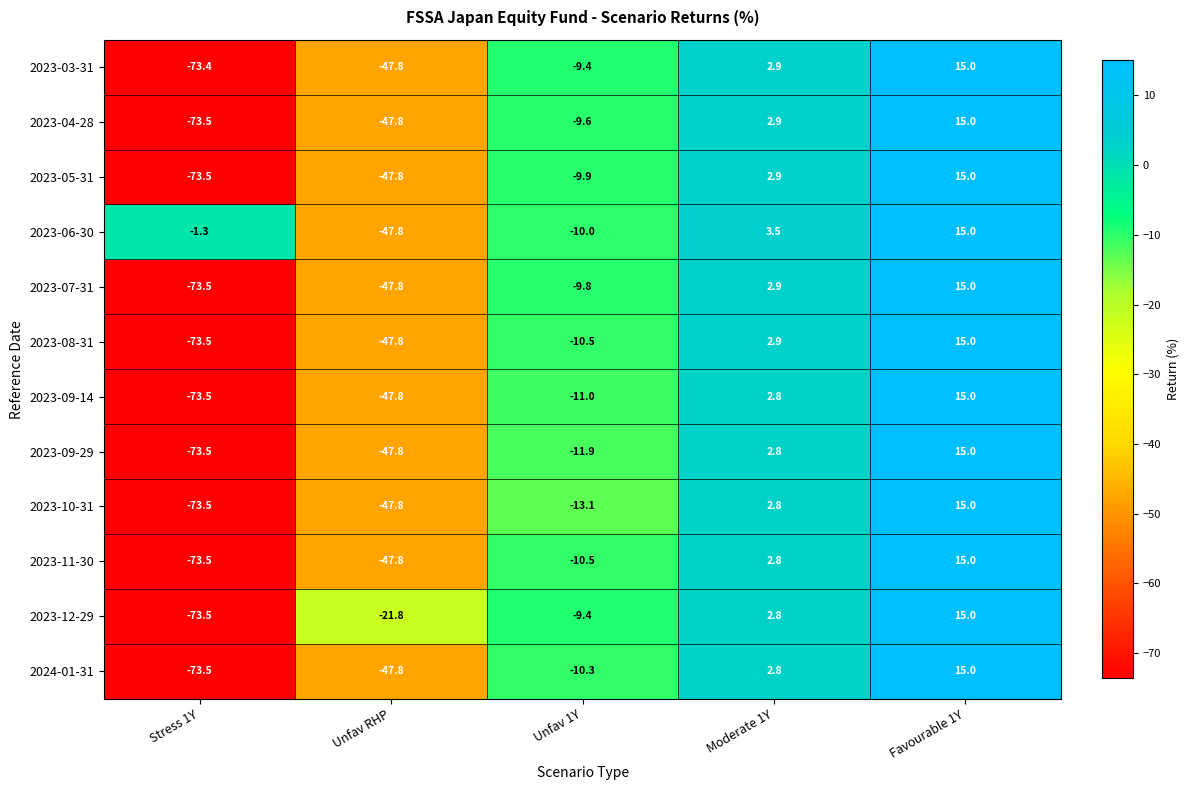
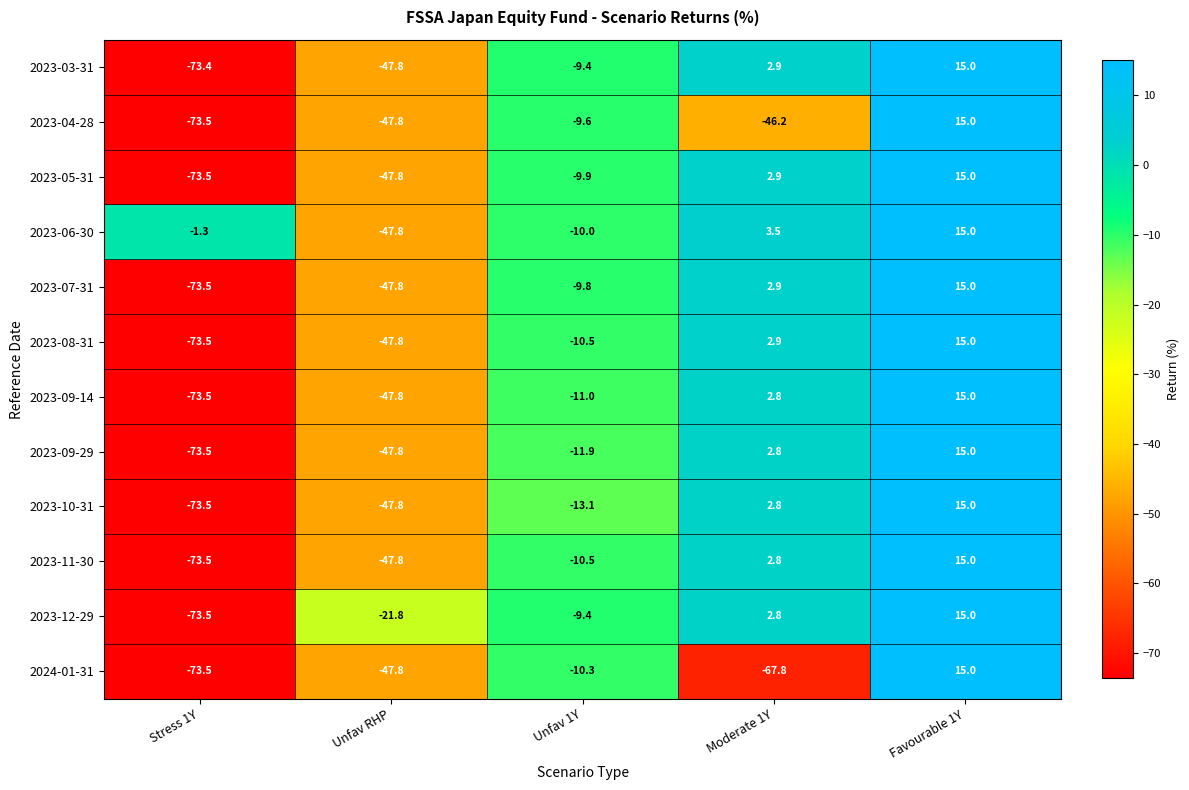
2023-04-28, Moderate 1Y: 2.9 -> -46.2
2024-01-31, Moderate 1Y: 2.8 -> -67.8
